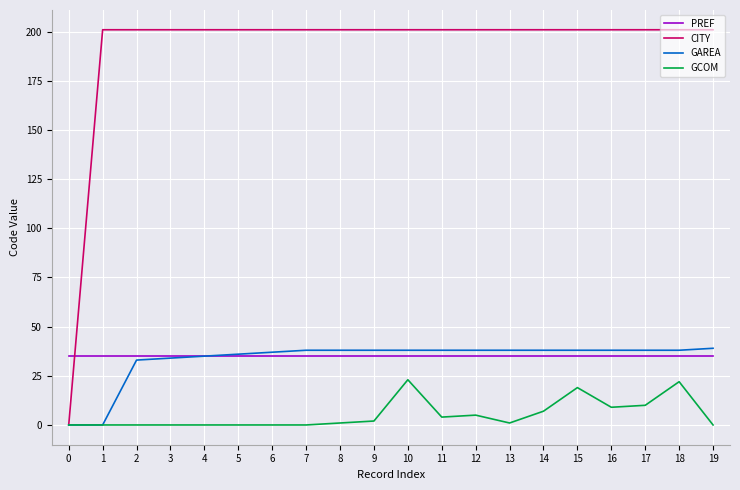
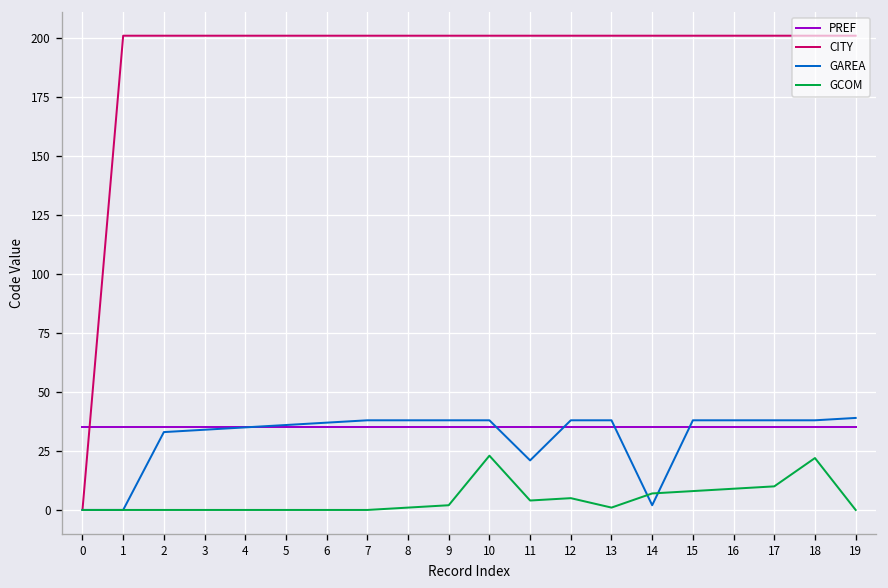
GAREA, 11: 38 -> 21
GAREA, 14: 38 -> 2
GCOM, 15: 19 -> 8
